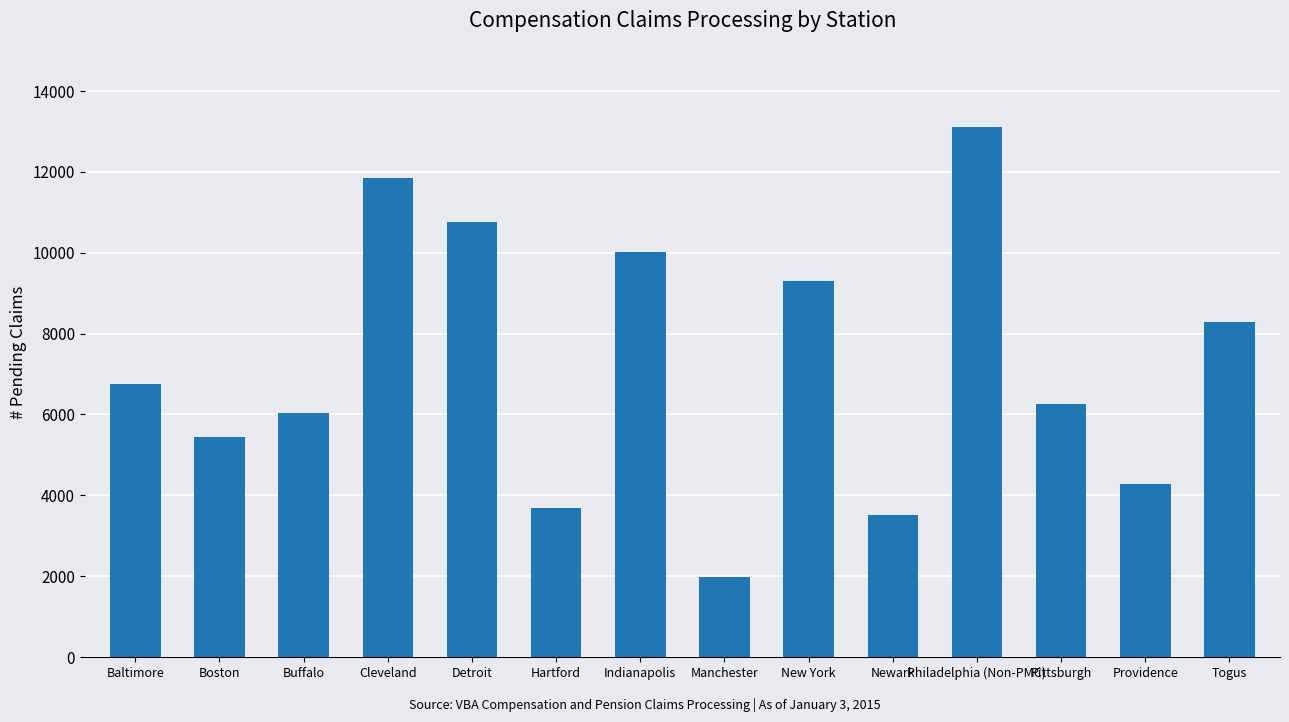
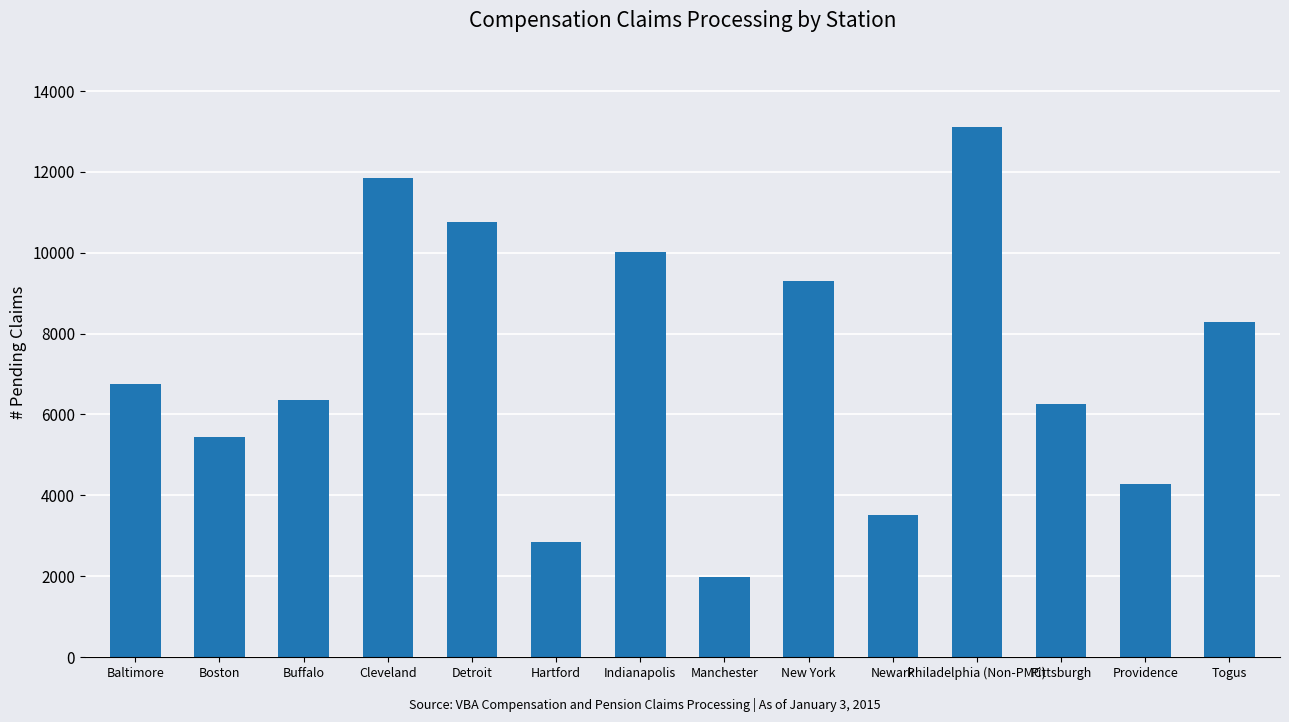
Buffalo: 6000 -> 6400
Hartford: 3700 -> 2900
